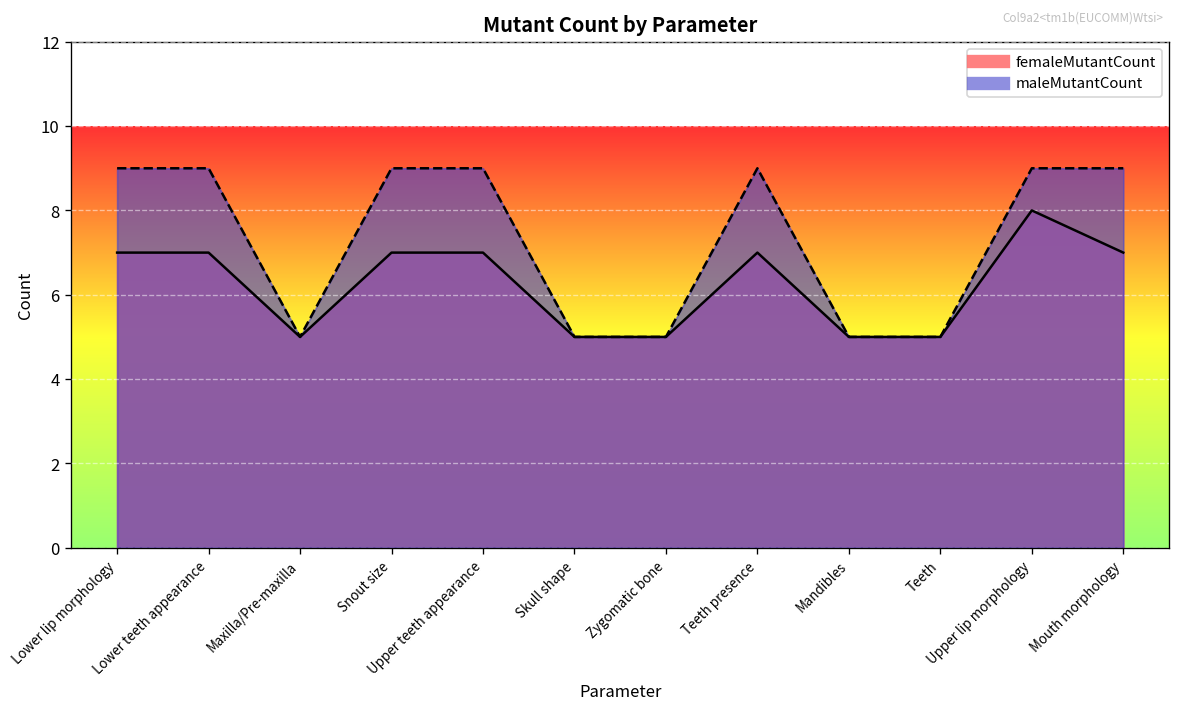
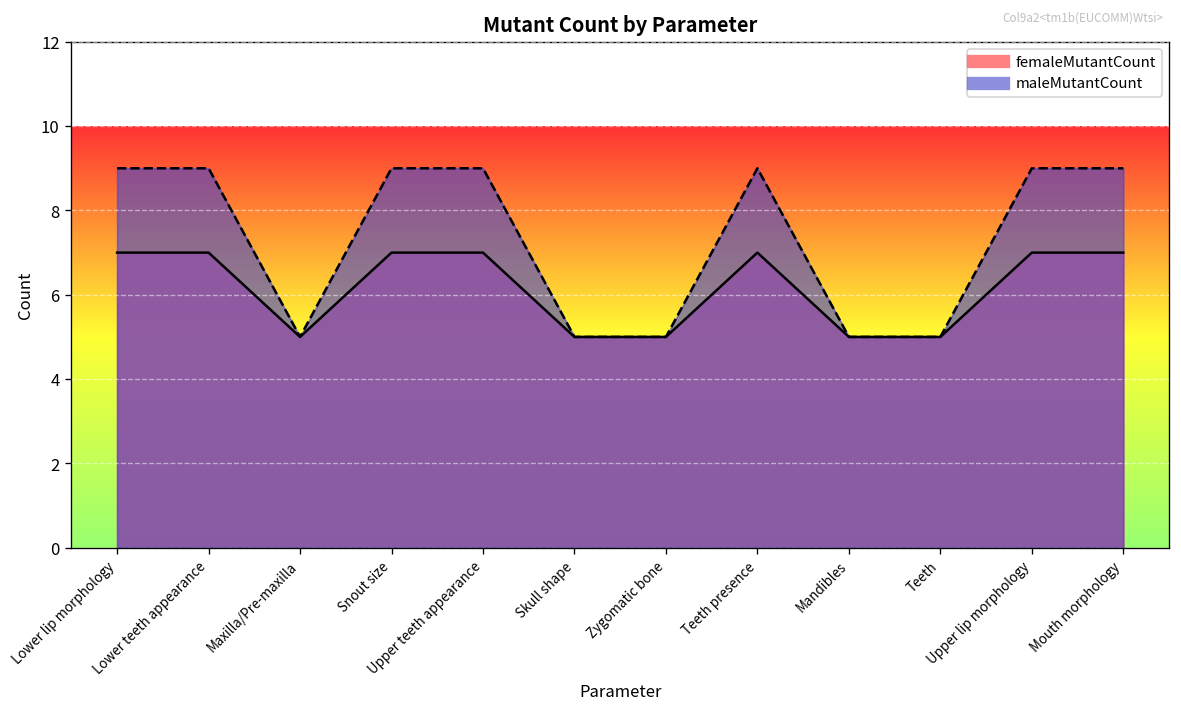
femaleMutantCount, Upper lip morphology: 8 -> 7
